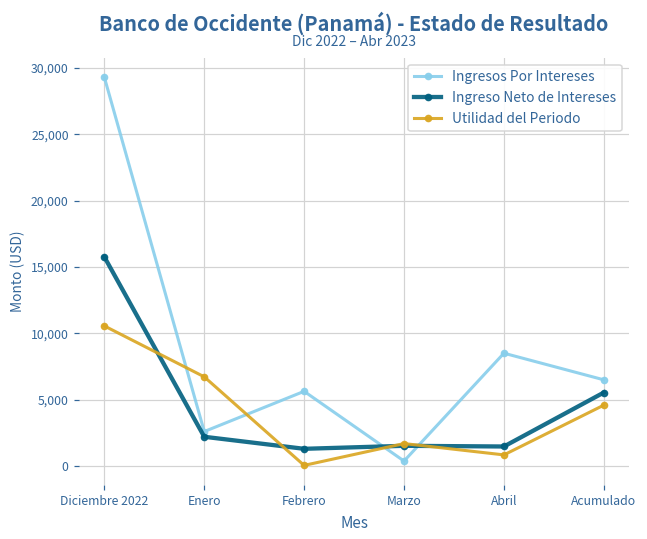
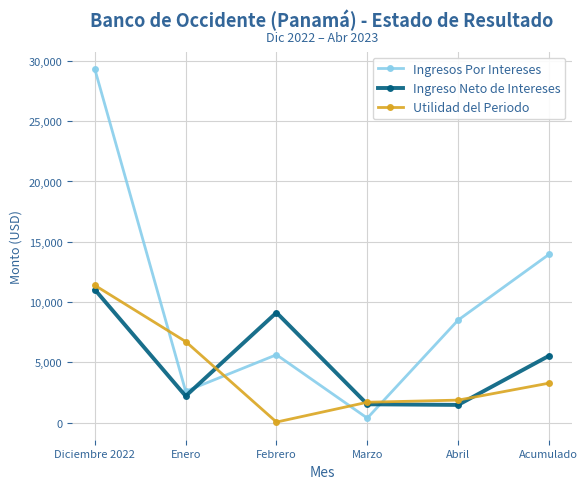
Ingreso Neto de Intereses, Diciembre 2022: 15,800 -> 11,000
Utilidad del Periodo, Diciembre 2022: 10,600 -> 11,400
Ingreso Neto de Intereses, Febrero: 1,300 -> 9,100
Utilidad del Periodo, Abril: 800 -> 1,900
Ingresos Por Intereses, Acumulado: 6,500 -> 14,000
Utilidad del Periodo, Acumulado: 4,600 -> 3,300
